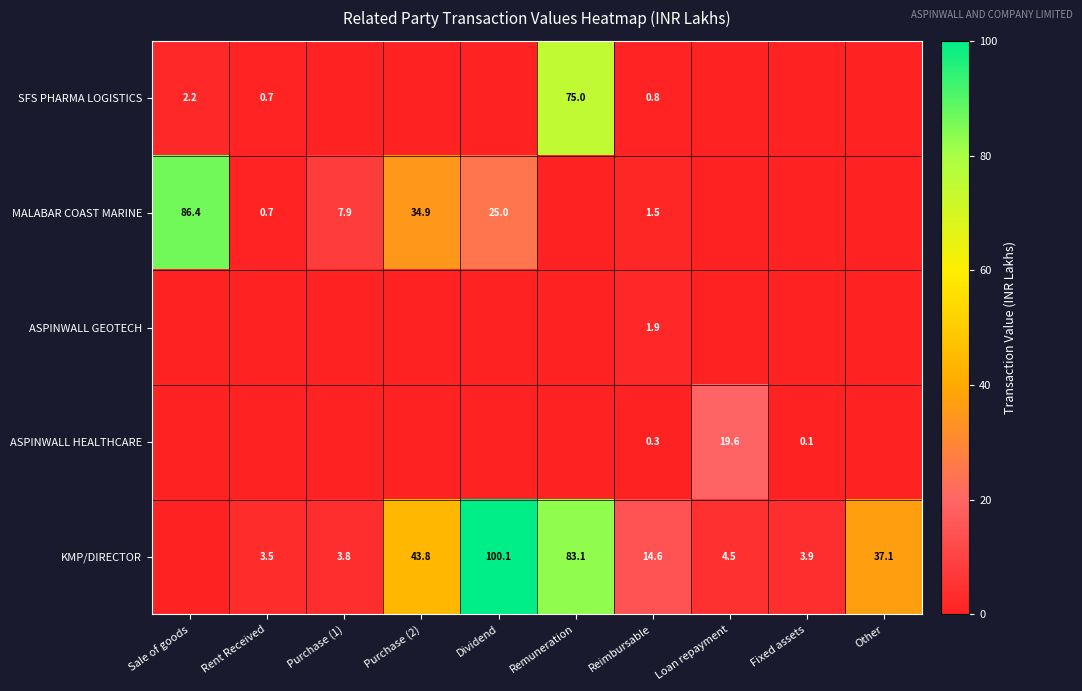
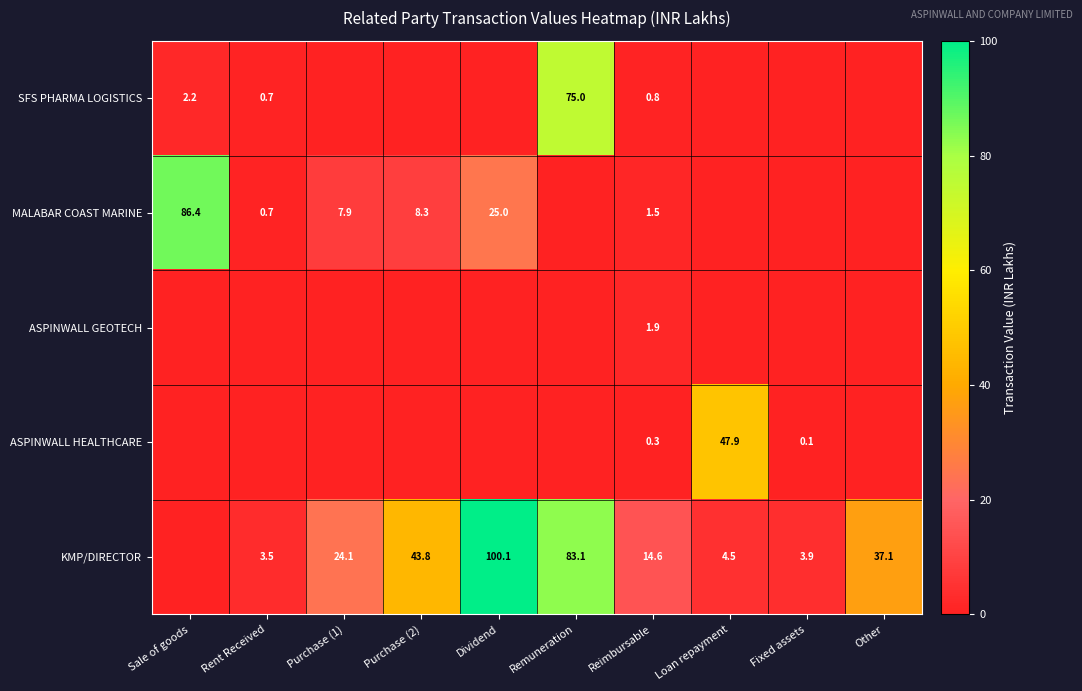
MALABAR COAST MARINE, Purchase (2): 34.9 -> 8.3
ASPINWALL HEALTHCARE, Loan repayment: 19.6 -> 47.9
KMP/DIRECTOR, Purchase (1): 3.8 -> 24.1
